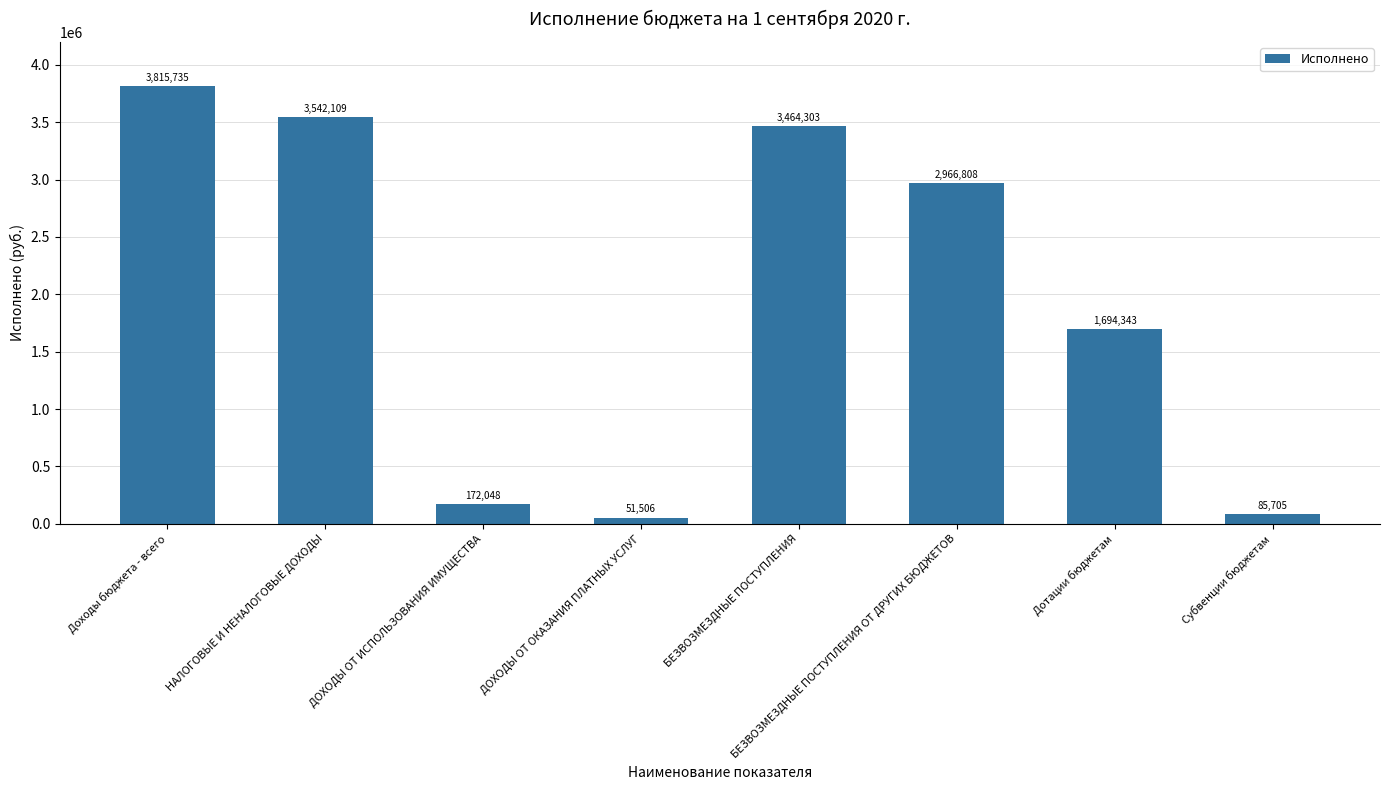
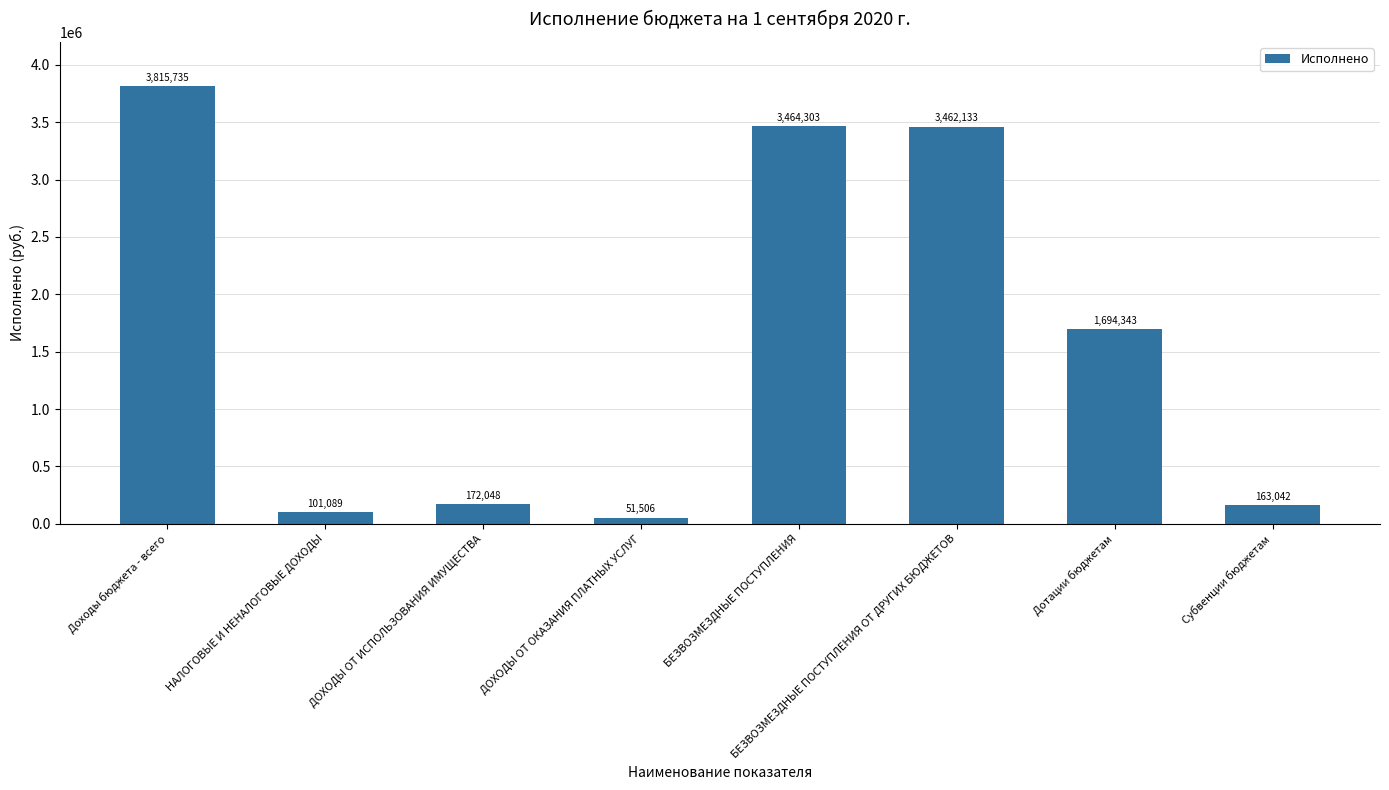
НАЛОГОВЫЕ И НЕНАЛОГОВЫЕ ДОХОДЫ: 3,542,109 -> 101,089
БЕЗВОЗМЕЗДНЫЕ ПОСТУПЛЕНИЯ ОТ ДРУГИХ БЮДЖЕТОВ: 2,966,808 -> 3,462,133
Субвенции бюджетам: 85,705 -> 163,042
